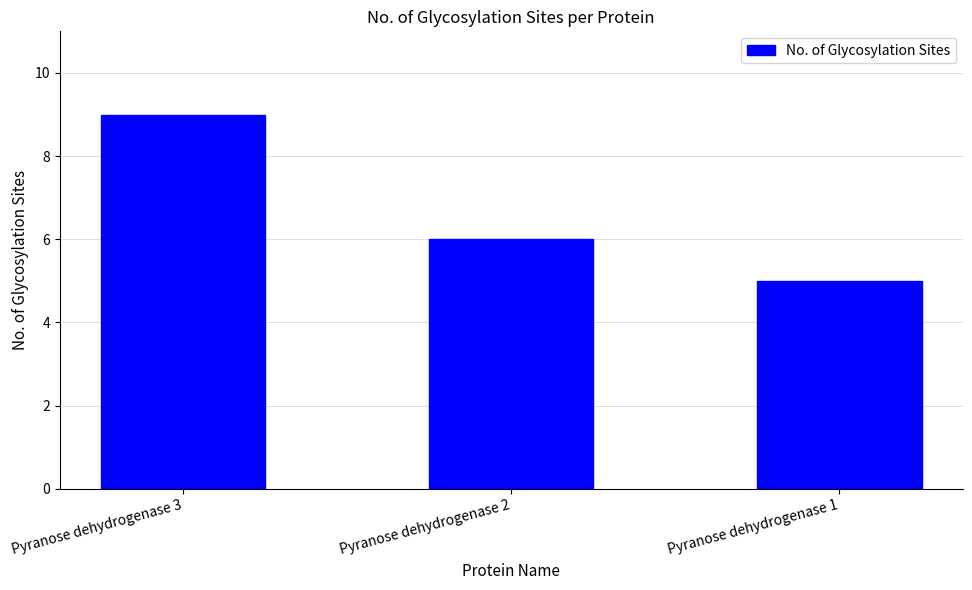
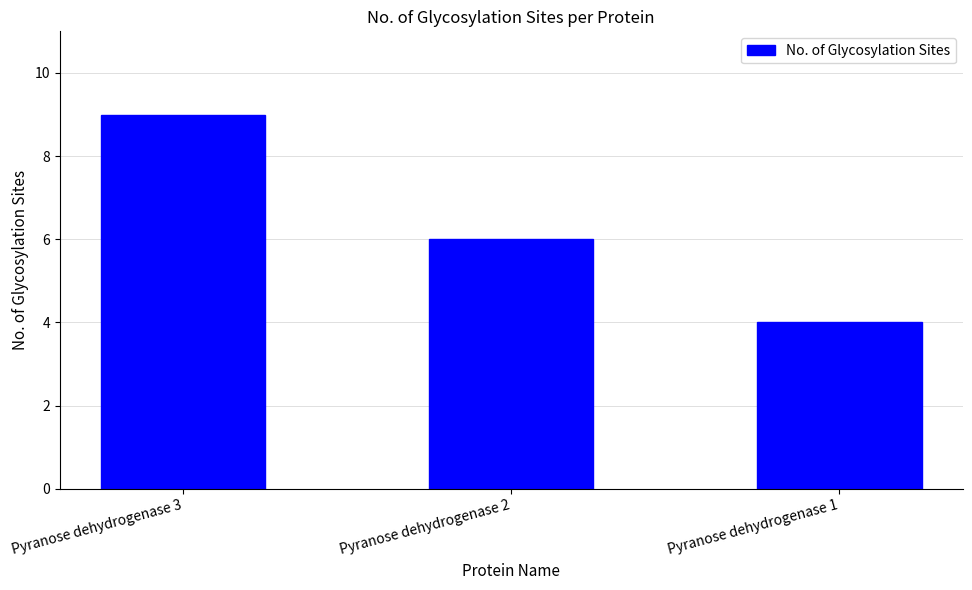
Pyranose dehydrogenase 1: 5 -> 4
